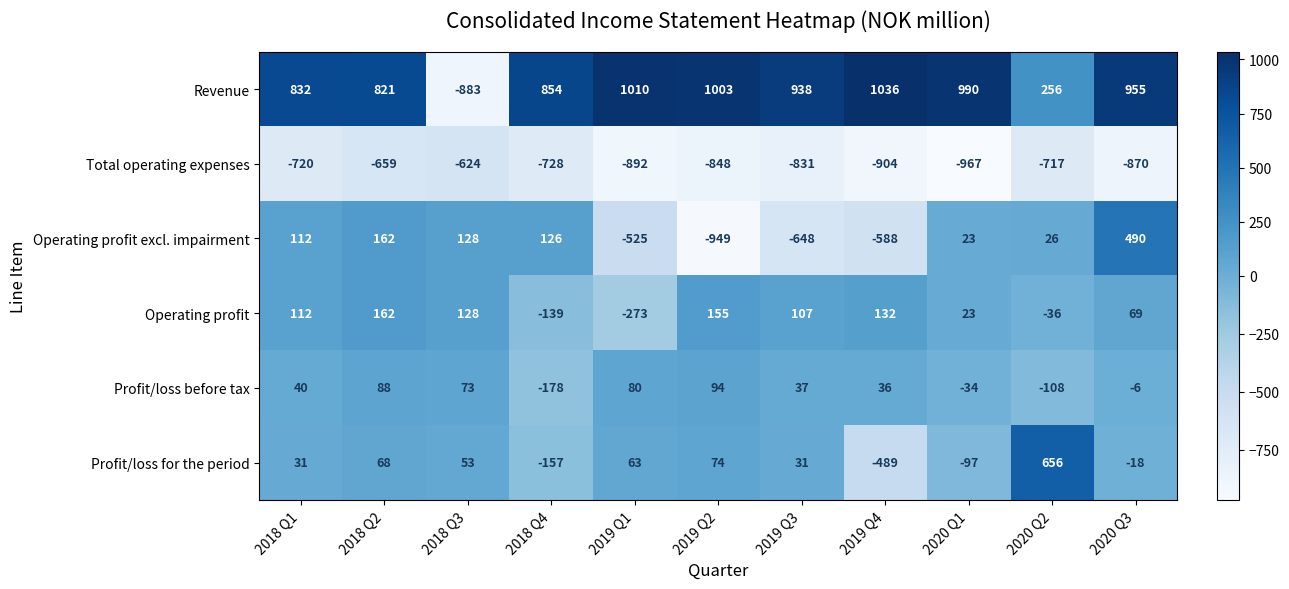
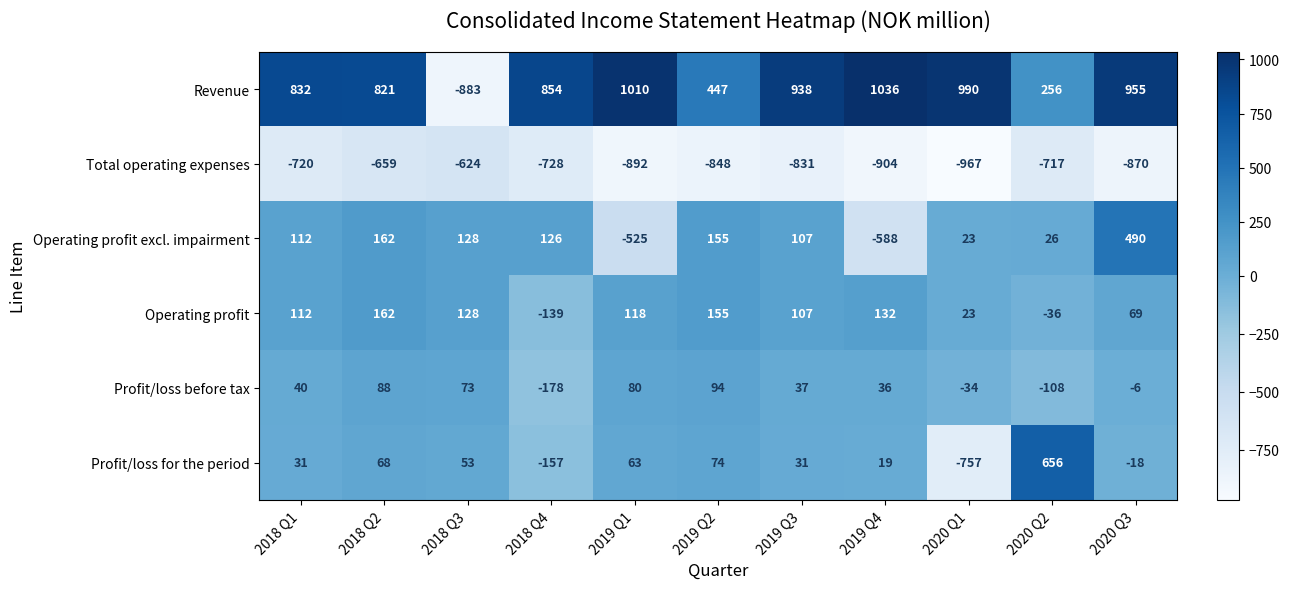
Revenue, 2019 Q2: 1003 -> 447
Operating profit excl. impairment, 2019 Q2: -949 -> 155
Operating profit excl. impairment, 2019 Q3: -648 -> 107
Operating profit, 2019 Q1: -273 -> 118
Profit/loss for the period, 2019 Q4: -489 -> 19
Profit/loss for the period, 2020 Q1: -97 -> -757
